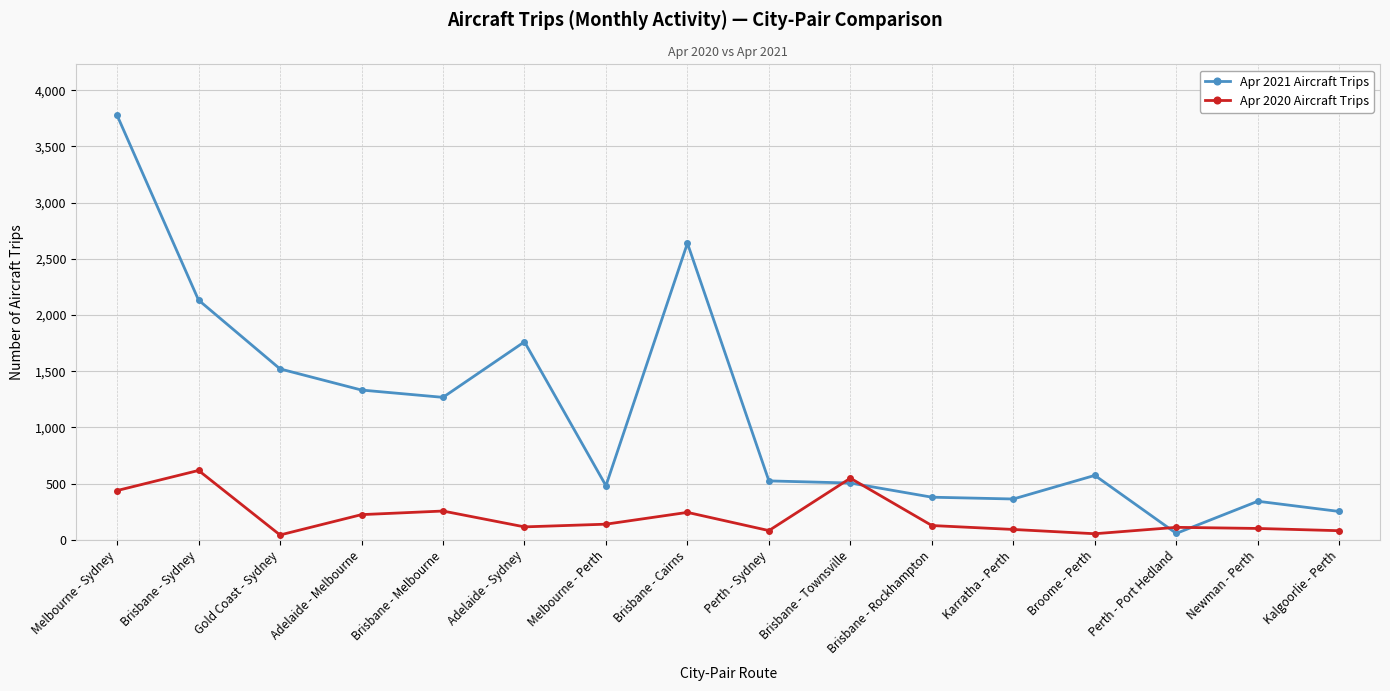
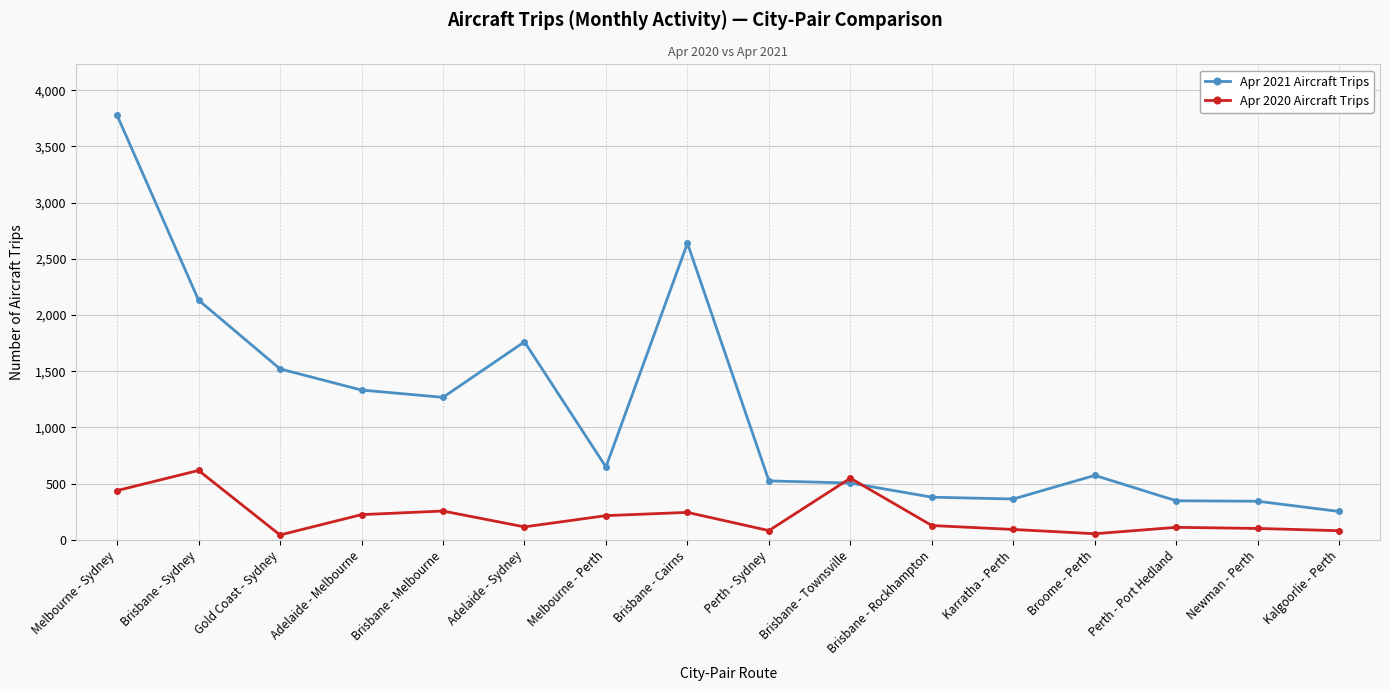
Apr 2021 Aircraft Trips, Melbourne - Perth: 480 -> 650
Apr 2020 Aircraft Trips, Melbourne - Perth: 140 -> 220
Apr 2021 Aircraft Trips, Perth - Port Hedland: 60 -> 350
